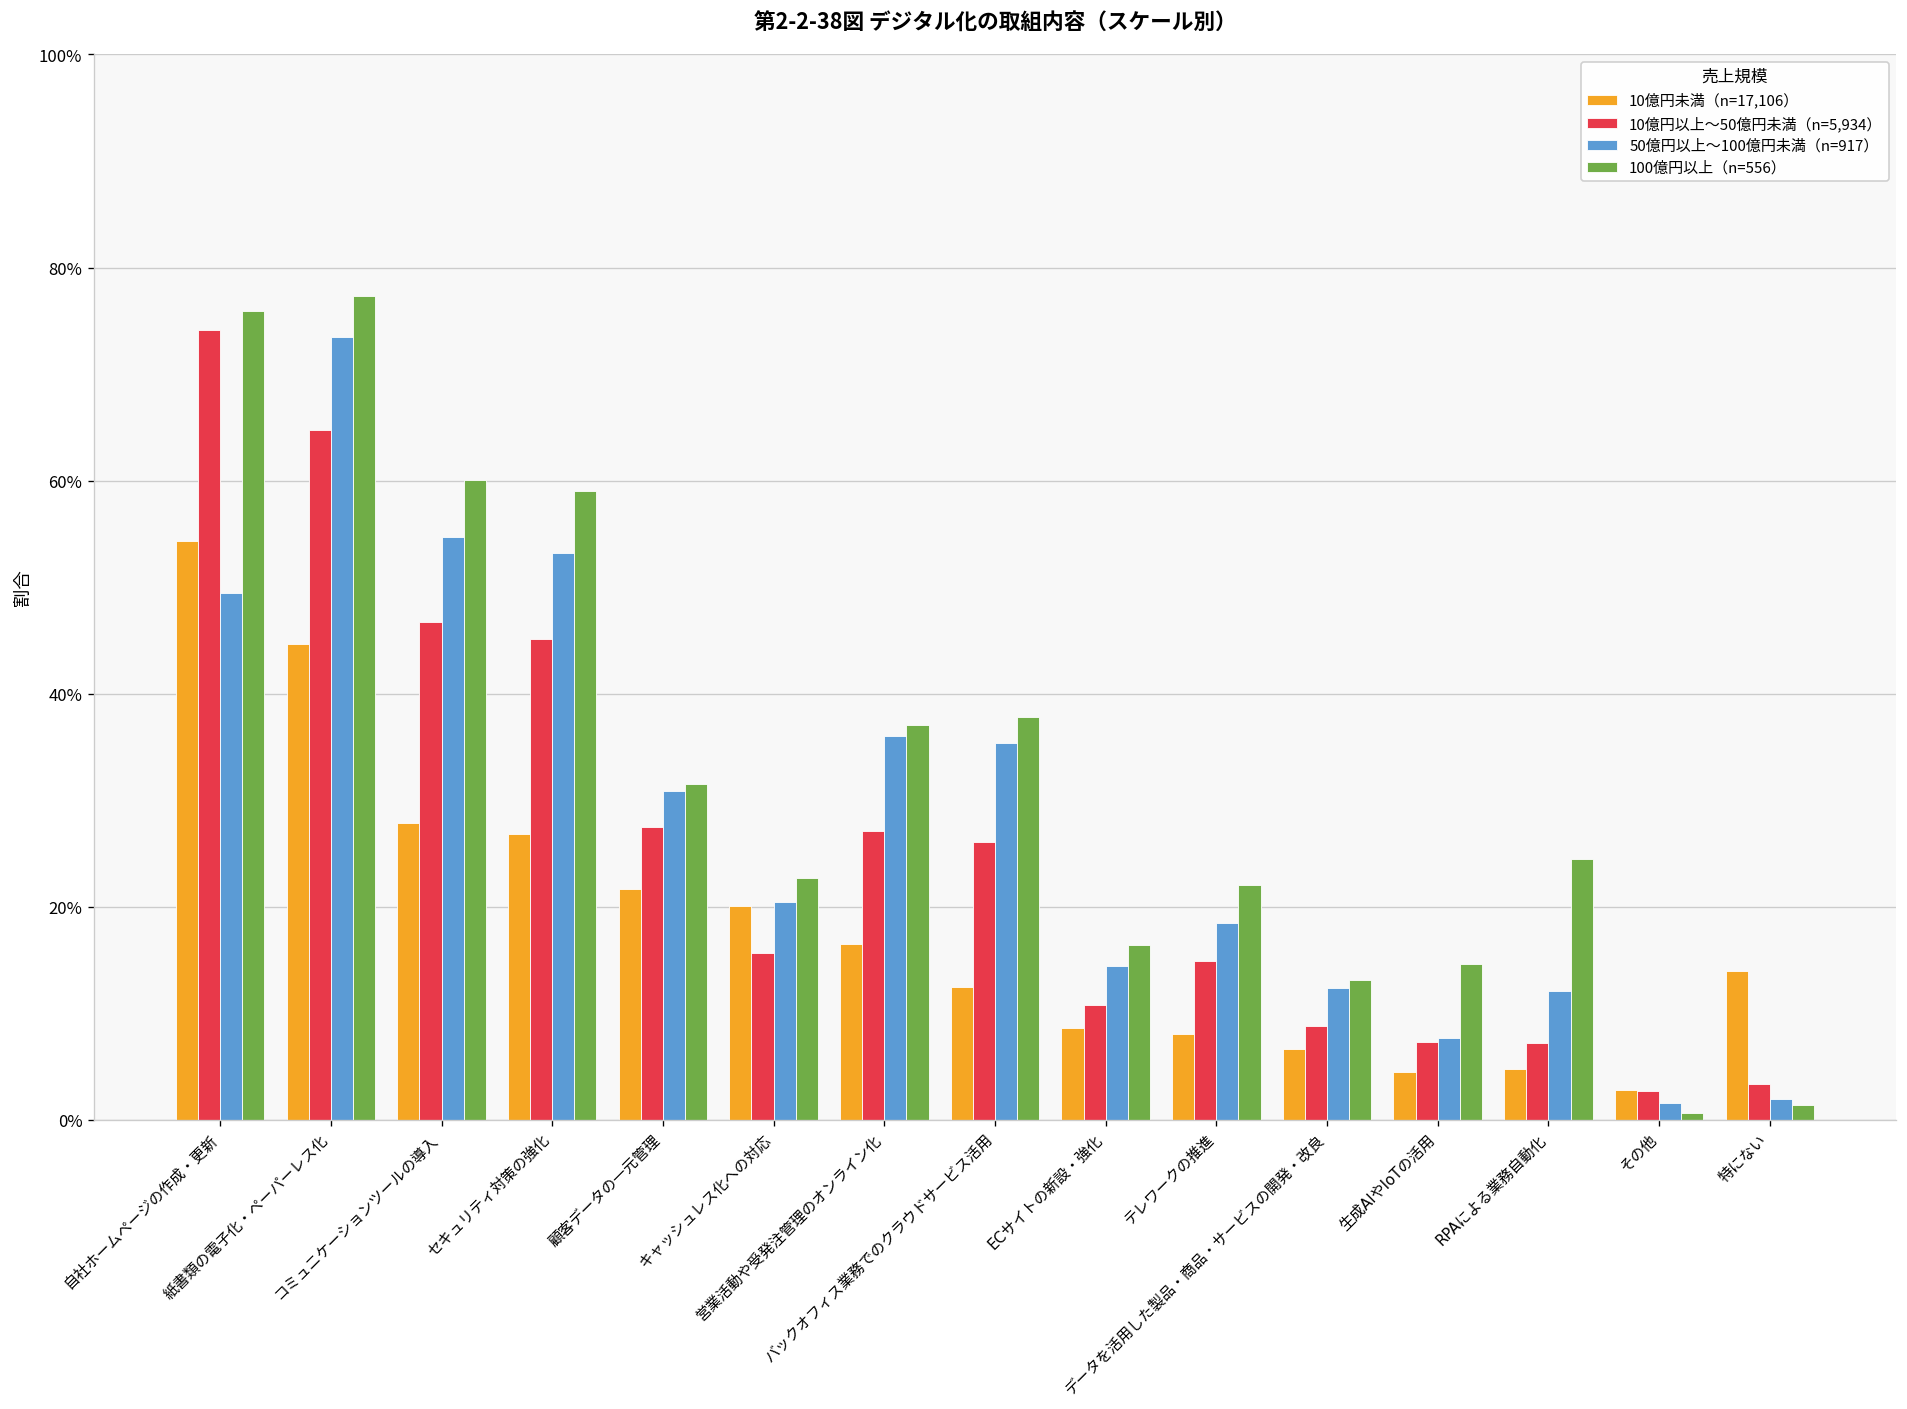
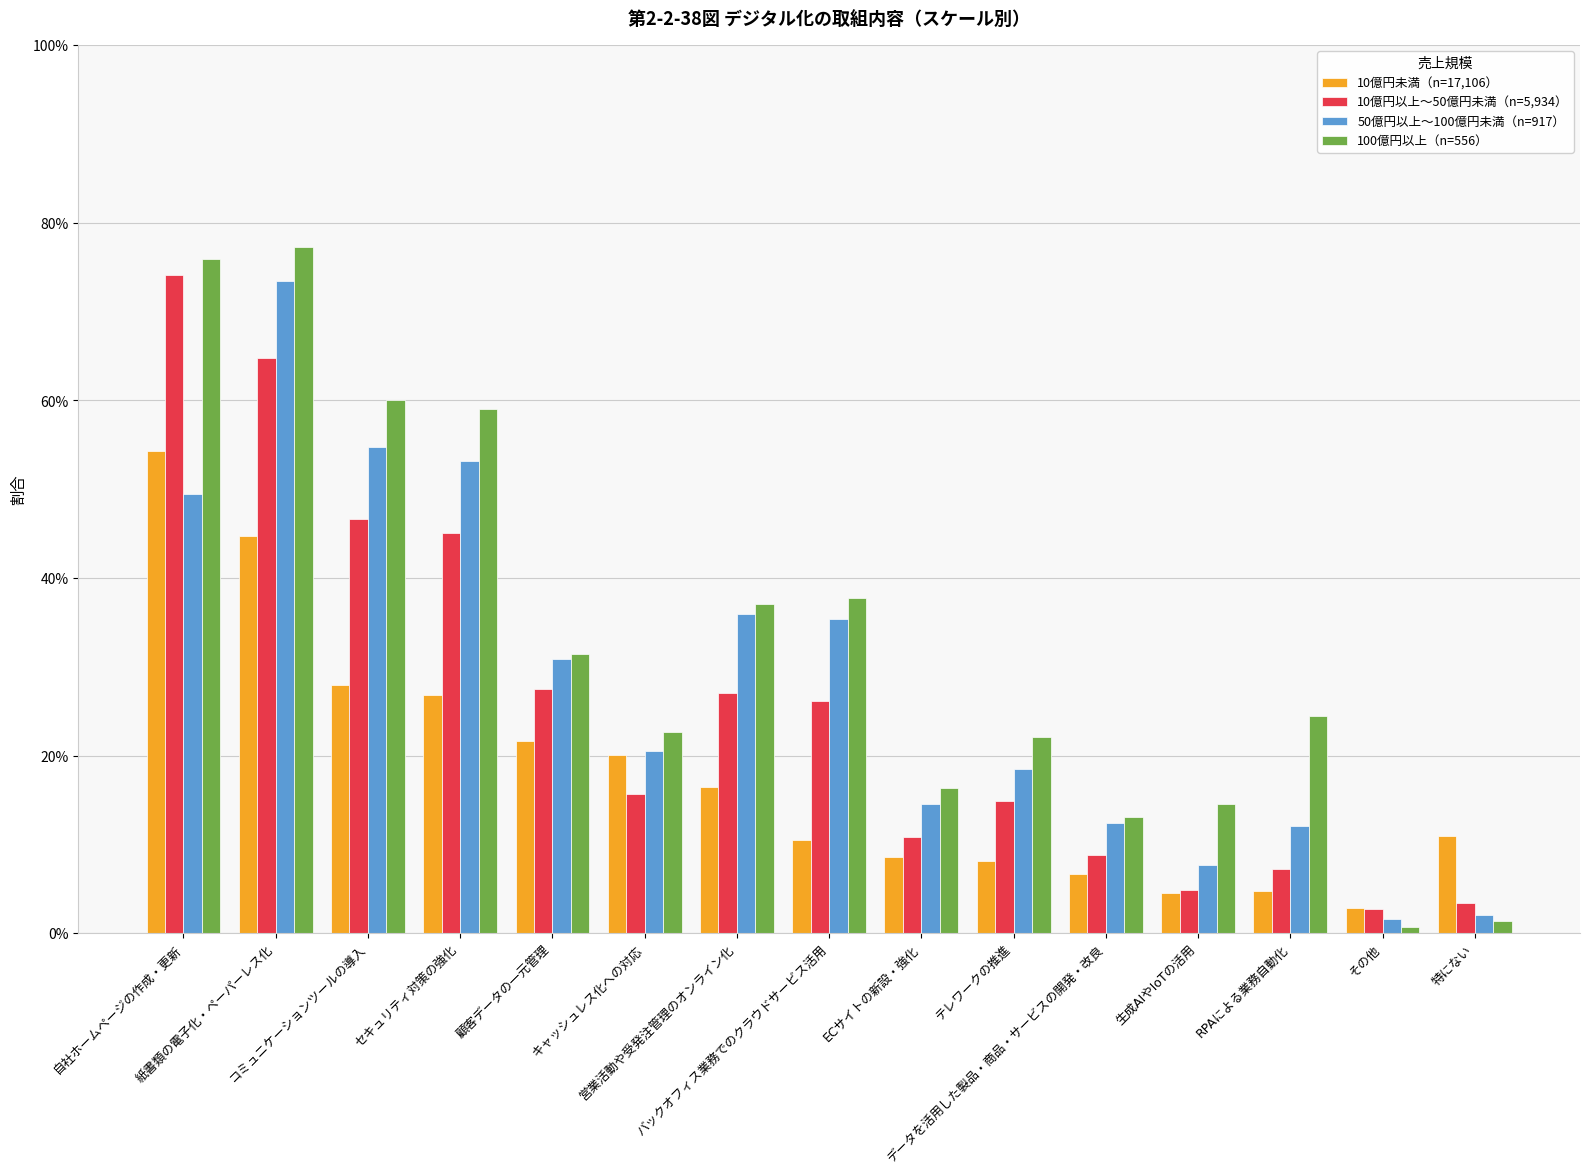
10億円未満（n=17,106）, バックオフィス業務でのクラウドサービス活用: 13% -> 11%
10億円以上～50億円未満（n=5,934）, 生成AIやIoTの活用: 7% -> 5%
10億円未満（n=17,106）, 特にない: 14% -> 11%
